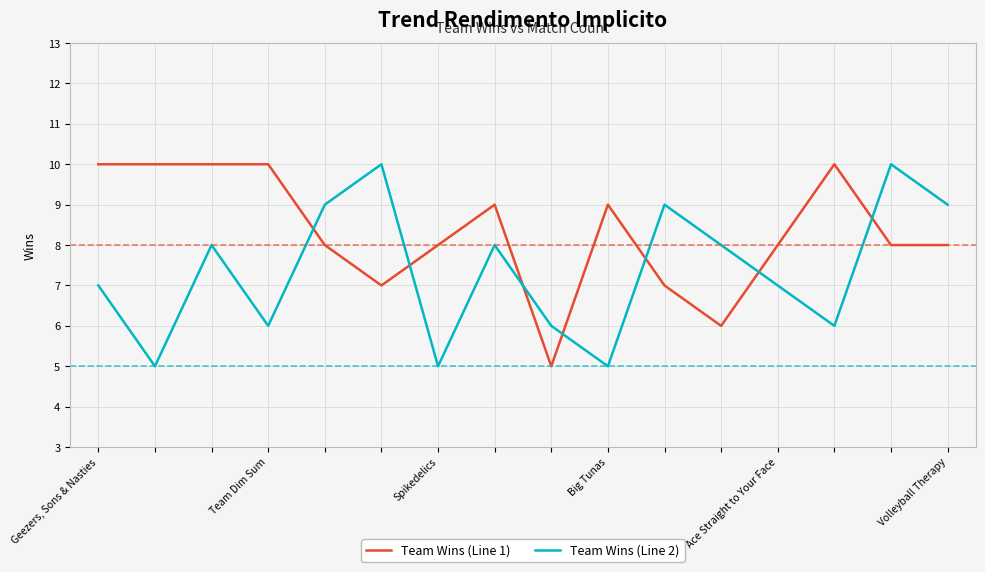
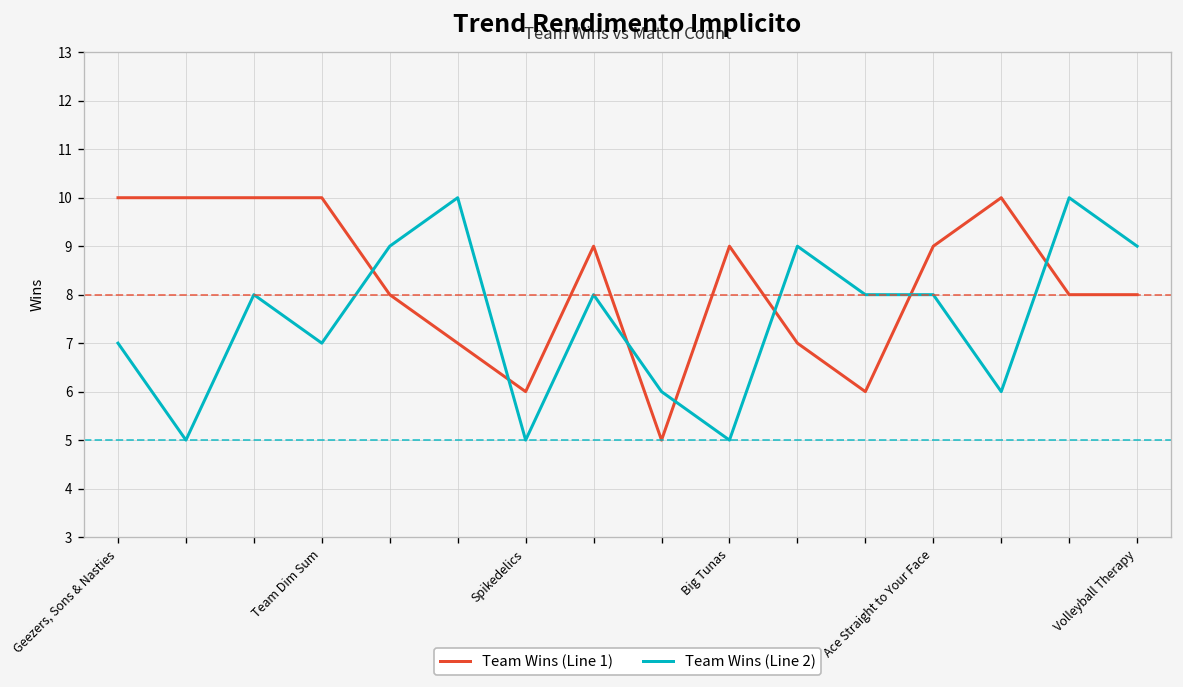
Team Wins (Line 2), Team Dim Sum: 6 -> 7
Team Wins (Line 1), Spikedelics: 8 -> 6
Team Wins (Line 1), Ace Straight to Your Face: 8 -> 9
Team Wins (Line 2), Ace Straight to Your Face: 7 -> 8
